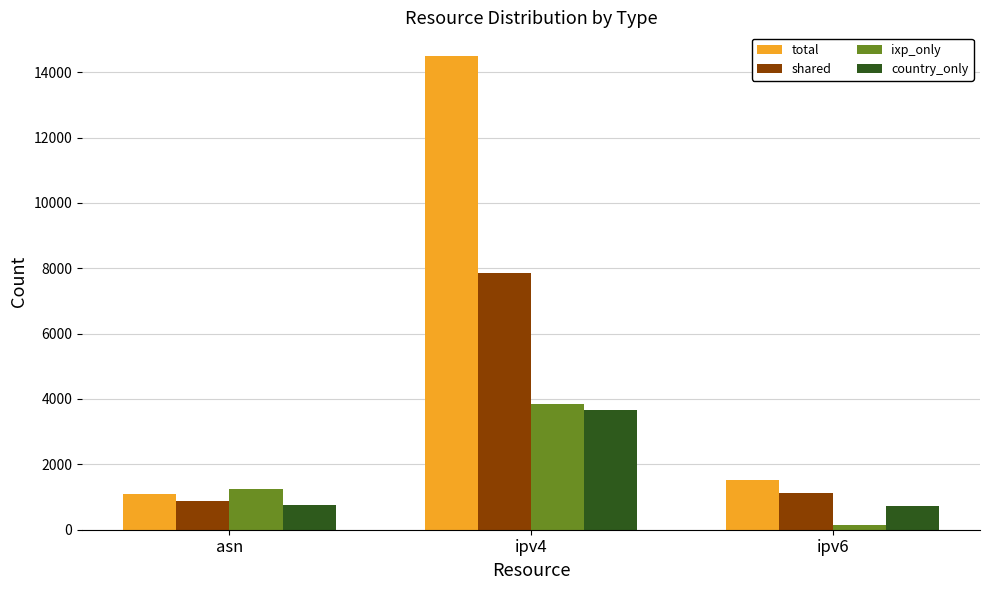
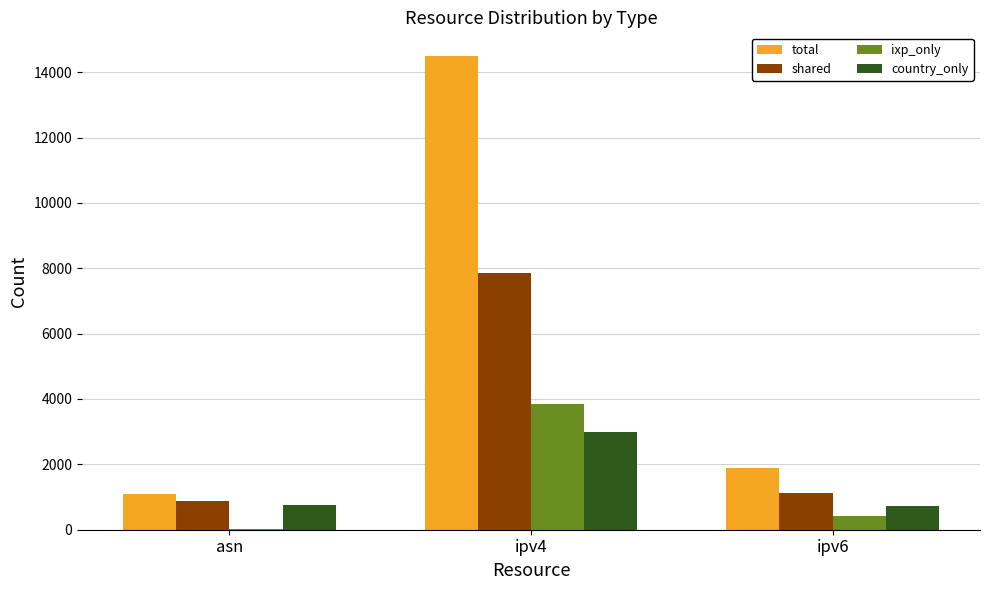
ixp_only, asn: 1200 -> 0
country_only, ipv4: 3700 -> 3000
total, ipv6: 1500 -> 1900
ixp_only, ipv6: 200 -> 400
